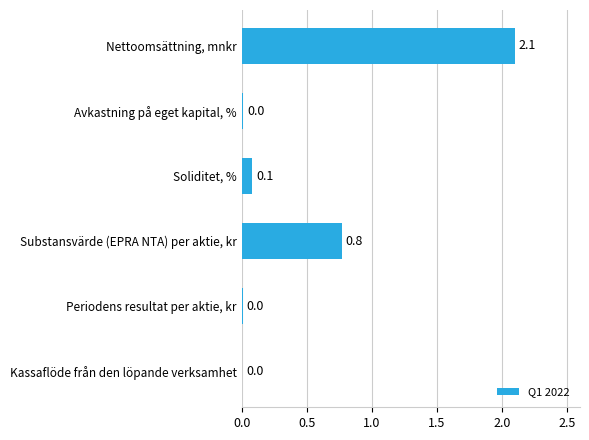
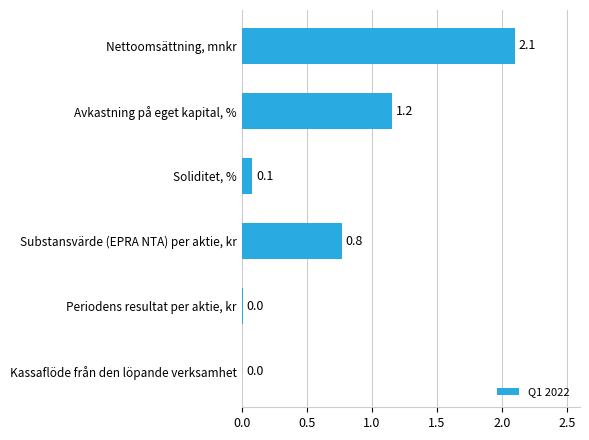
Avkastning på eget kapital, %: 0.0 -> 1.2
